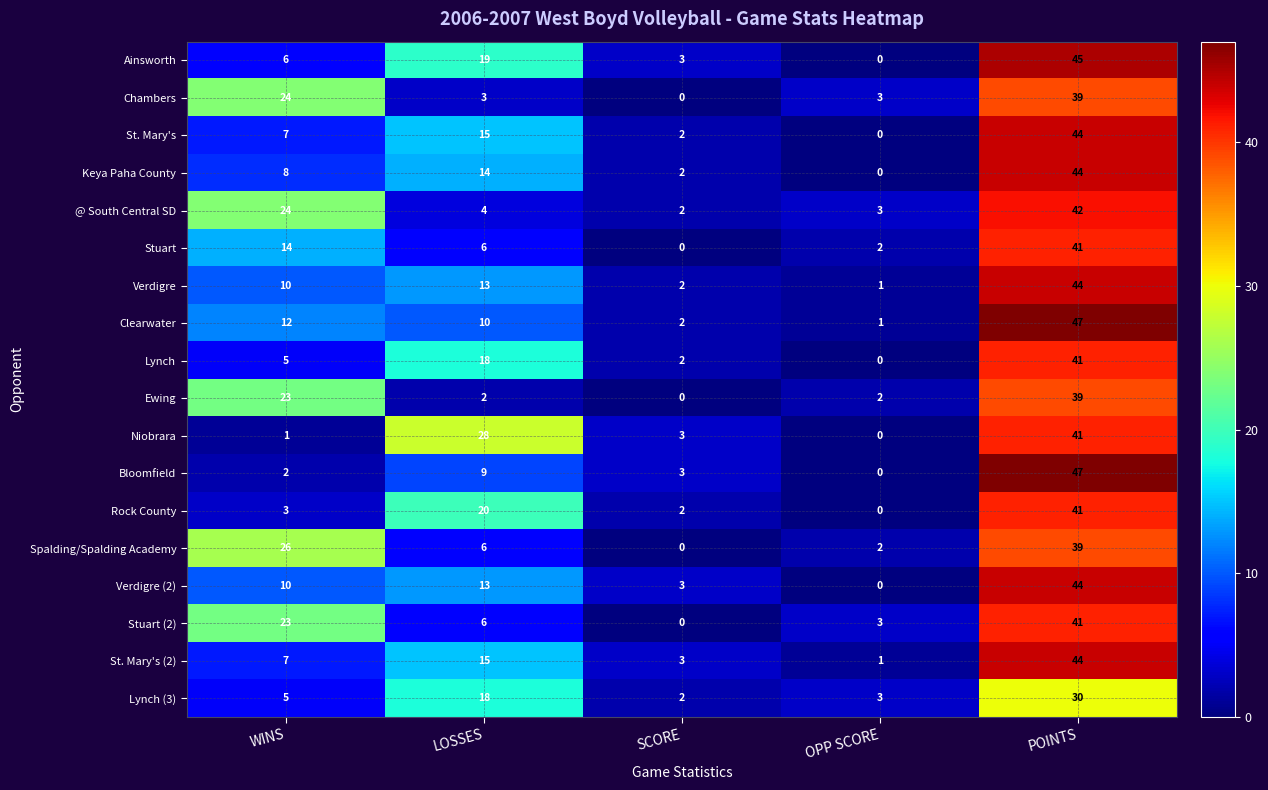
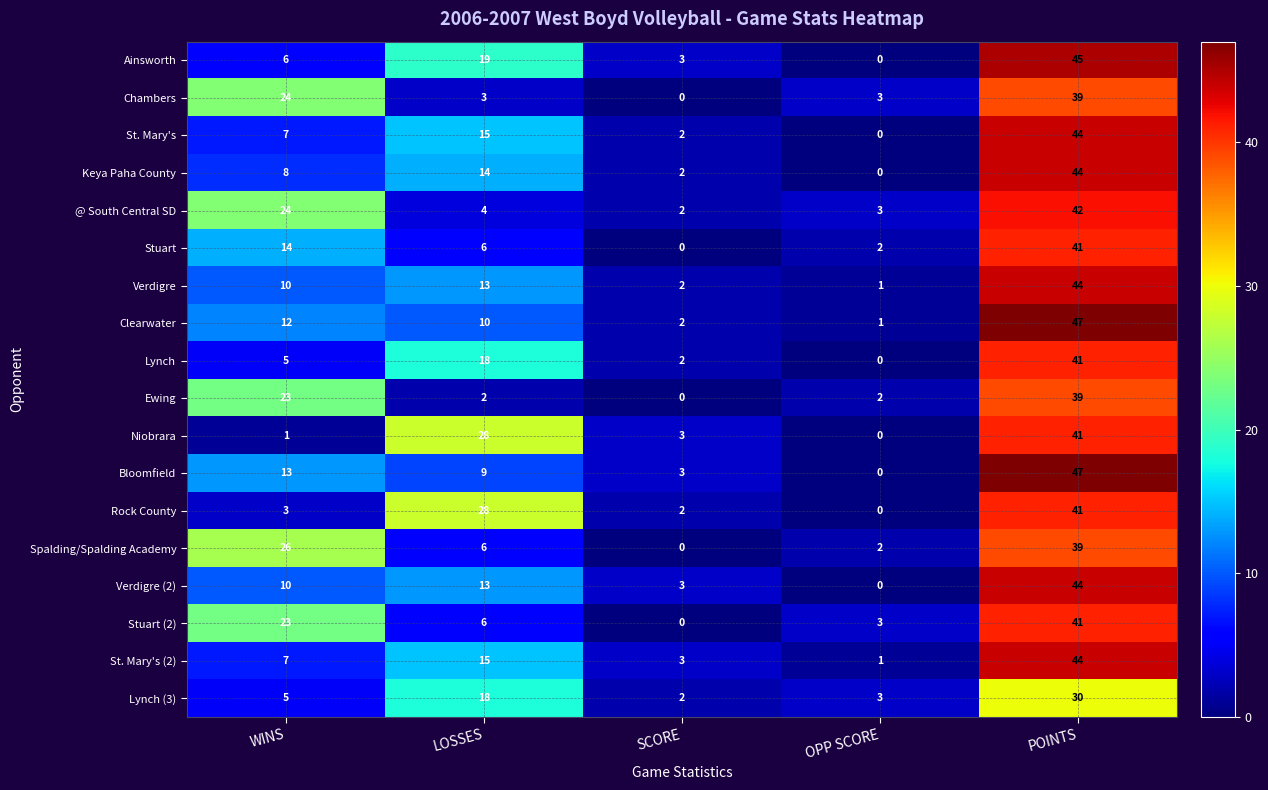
Bloomfield, WINS: 2 -> 13
Rock County, LOSSES: 20 -> 28
